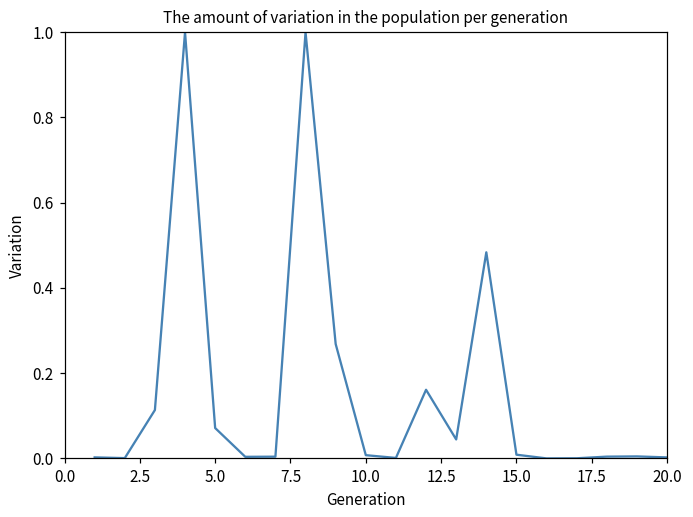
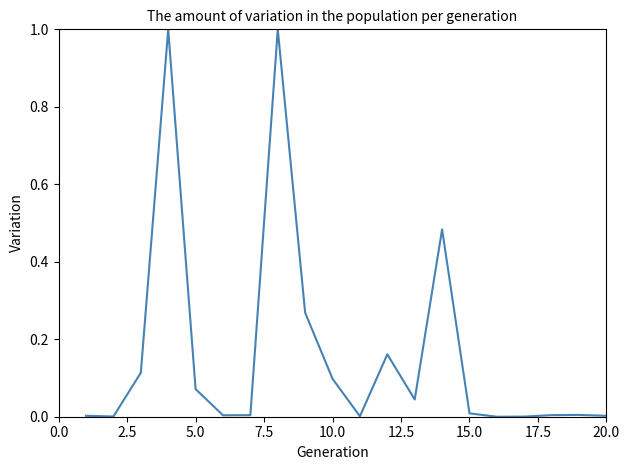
10.0: 0.01 -> 0.10
